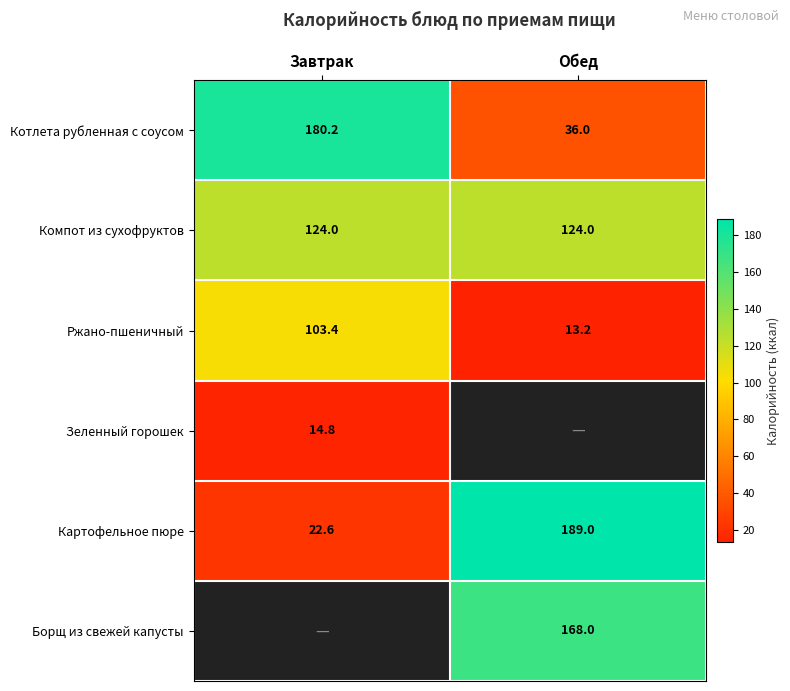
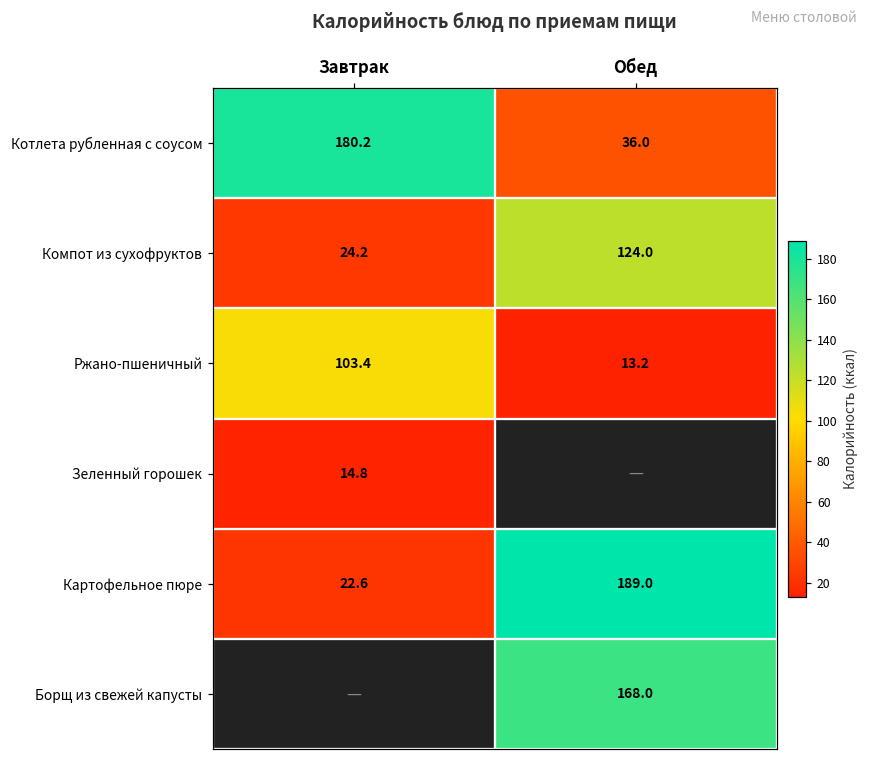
Компот из сухофруктов, Завтрак: 124.0 -> 24.2
